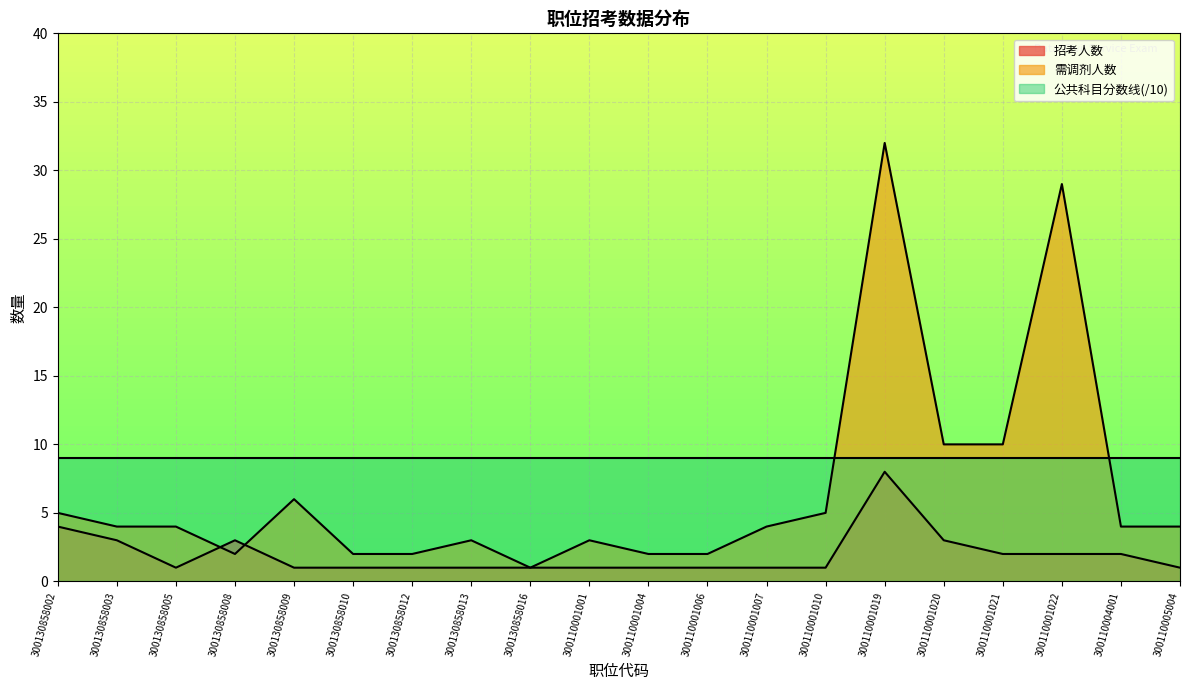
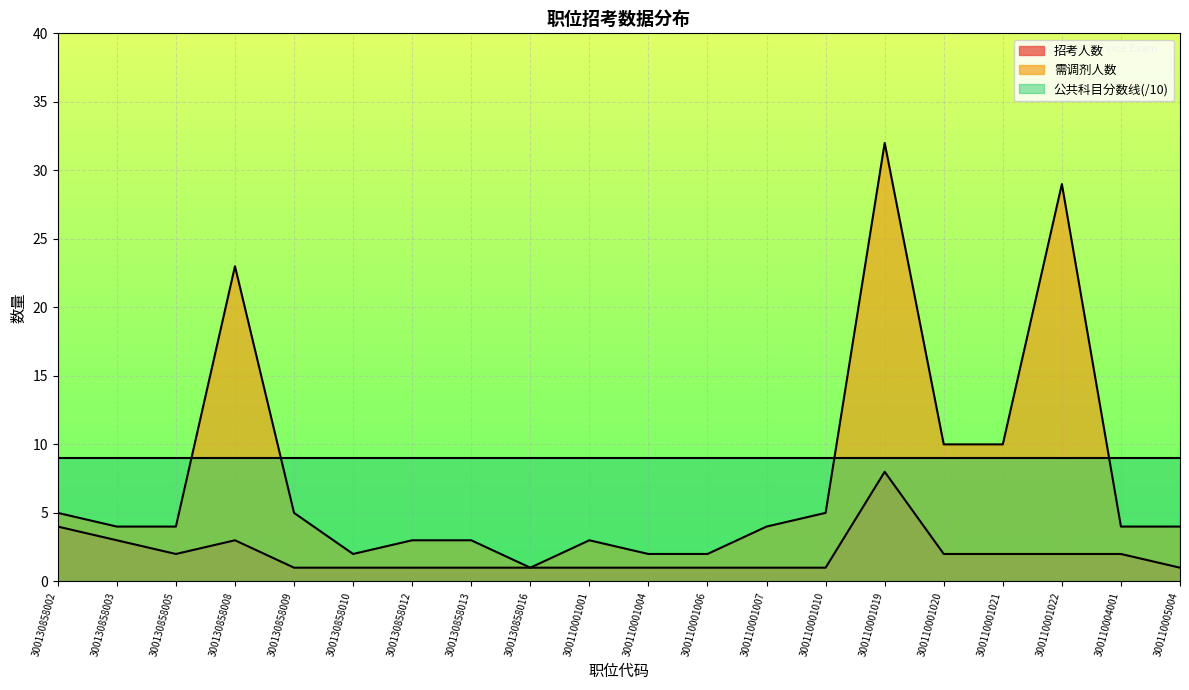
招考人数, 300130858005: 1 -> 2
需调剂人数, 300130858008: 2 -> 23
需调剂人数, 300130858009: 6 -> 5
需调剂人数, 300130858012: 2 -> 3
招考人数, 300110001020: 3 -> 2
